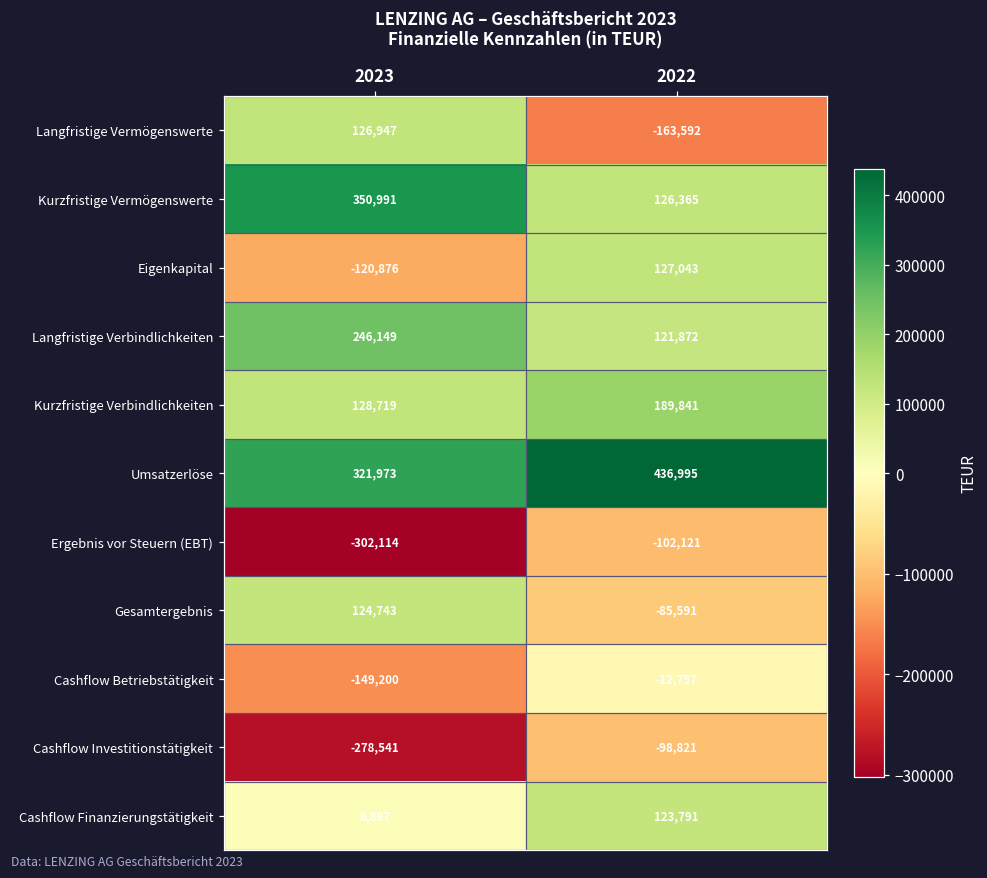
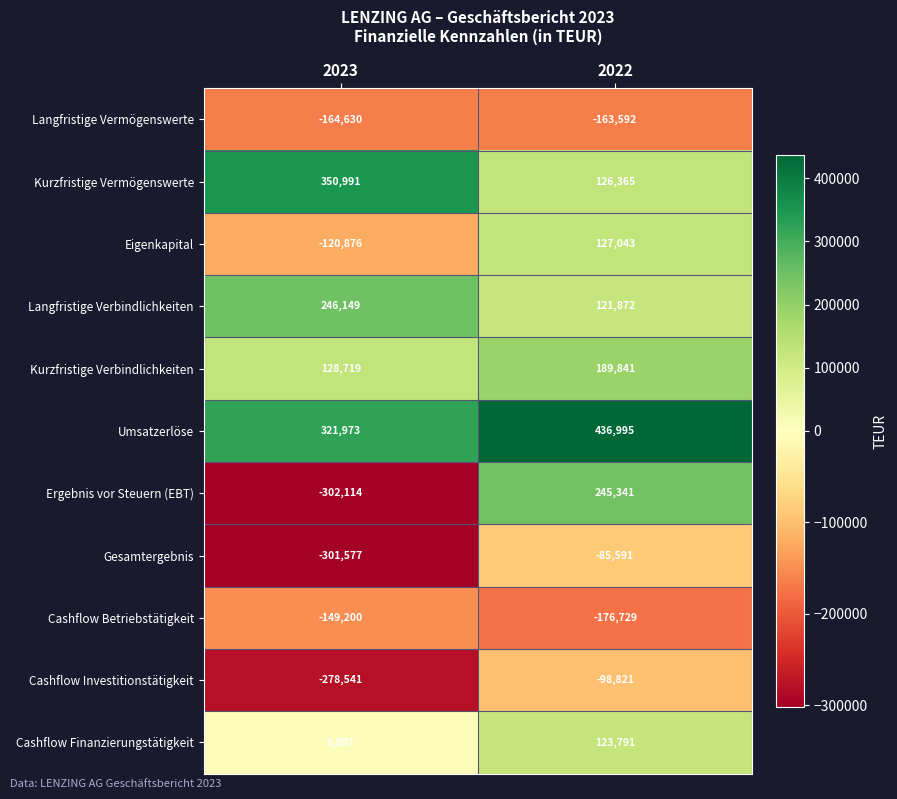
Langfristige Vermögenswerte, 2023: 126,947 -> -164,630
Ergebnis vor Steuern (EBT), 2022: -102,121 -> 245,341
Gesamtergebnis, 2023: 124,743 -> -301,577
Cashflow Betriebstätigkeit, 2022: -12,757 -> -176,729
